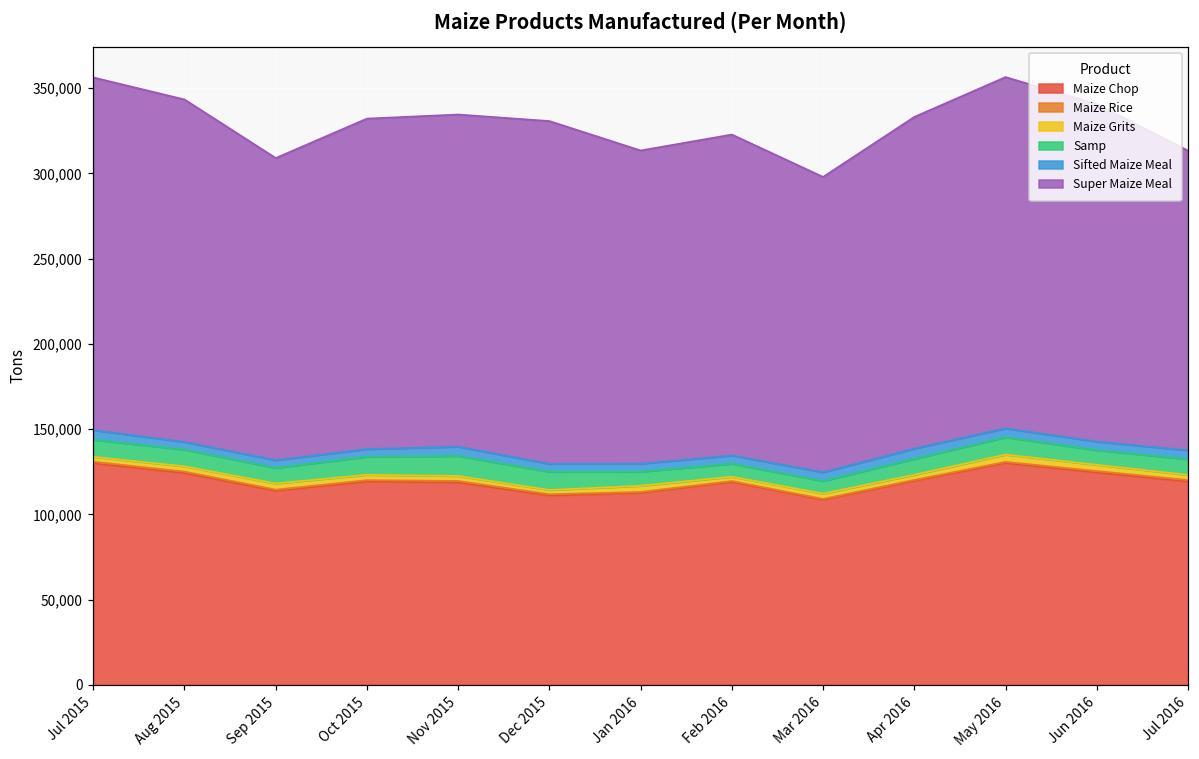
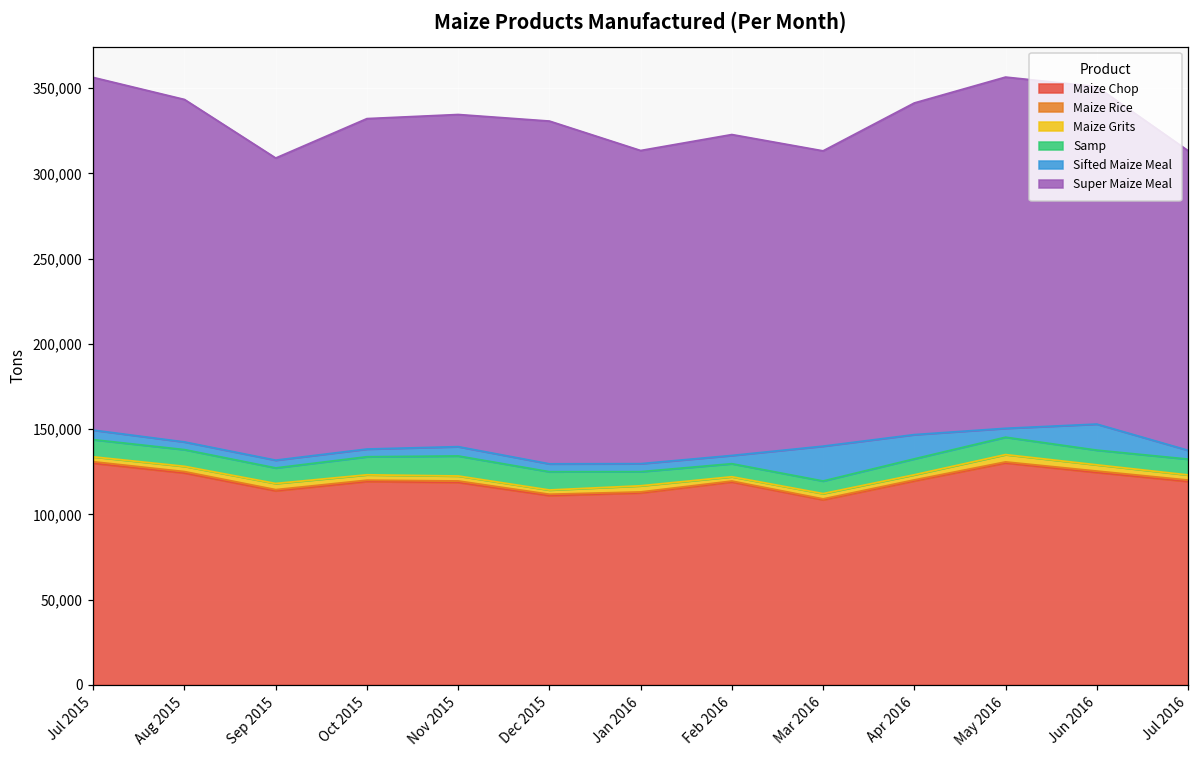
Sifted Maize Meal, Mar 2016: 5,000 -> 20,000
Sifted Maize Meal, Apr 2016: 6,000 -> 14,000
Sifted Maize Meal, Jun 2016: 5,000 -> 15,000
